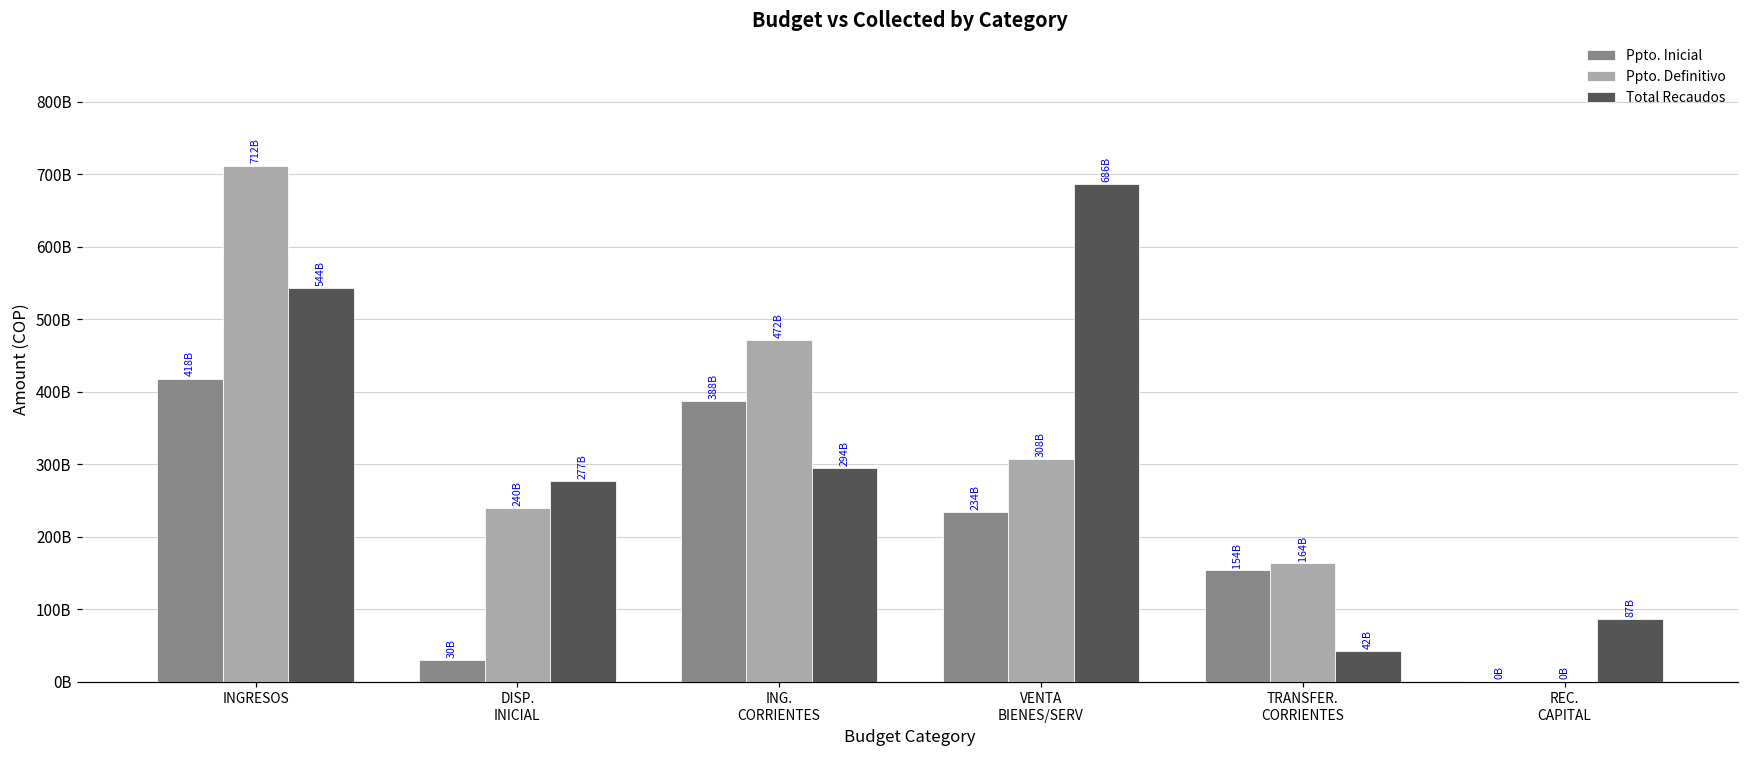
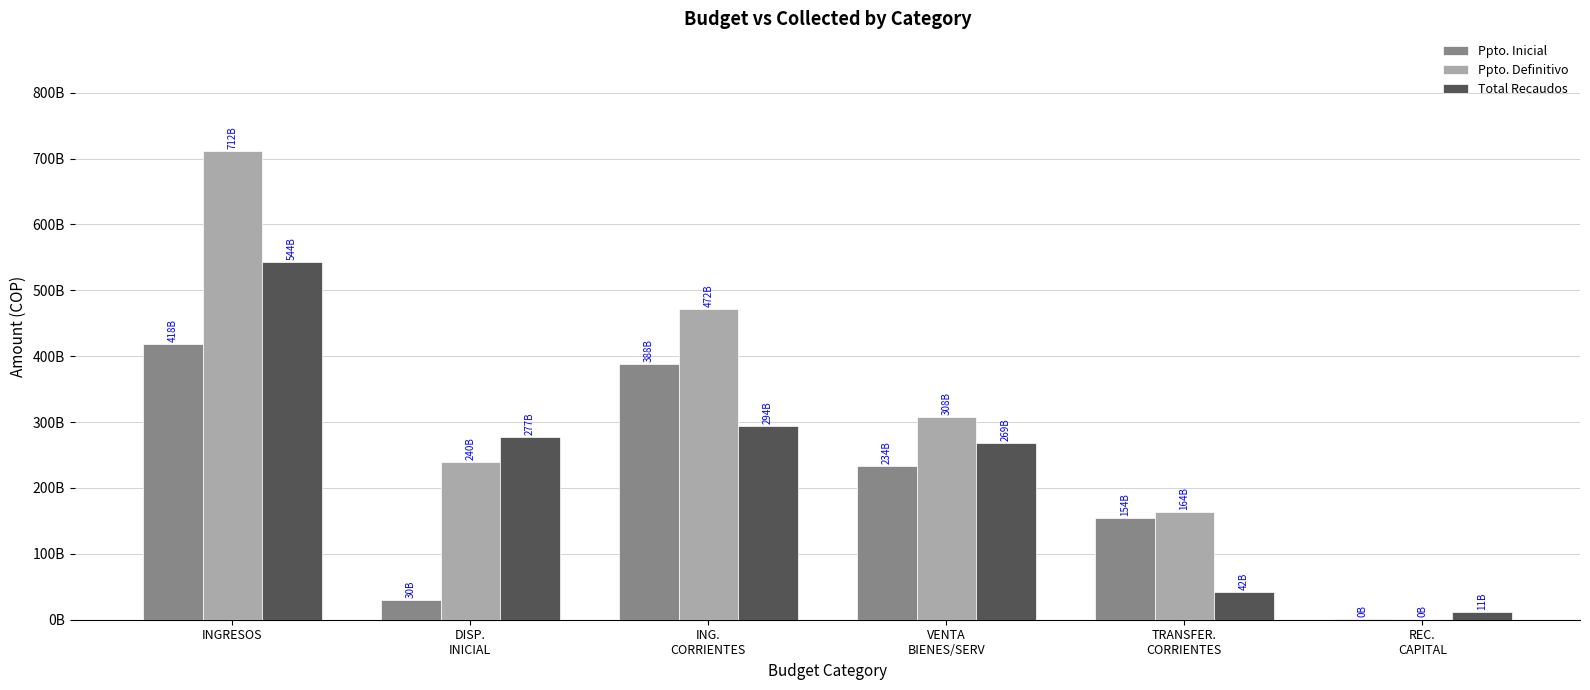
Total Recaudos, VENTA BIENES/SERV: 686B -> 269B
Total Recaudos, REC. CAPITAL: 87B -> 11B
